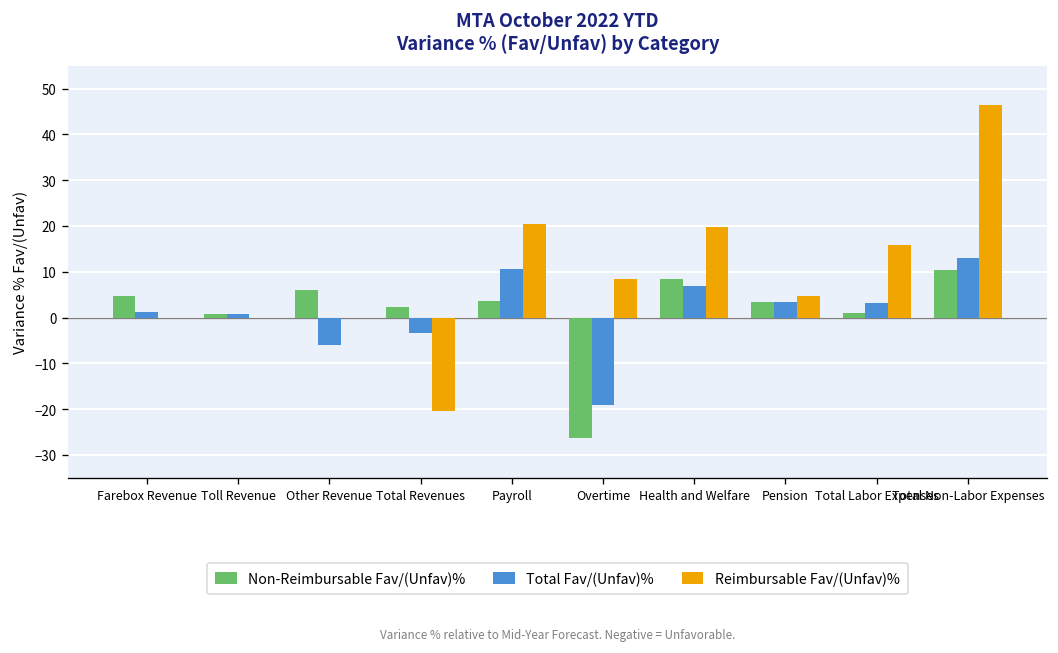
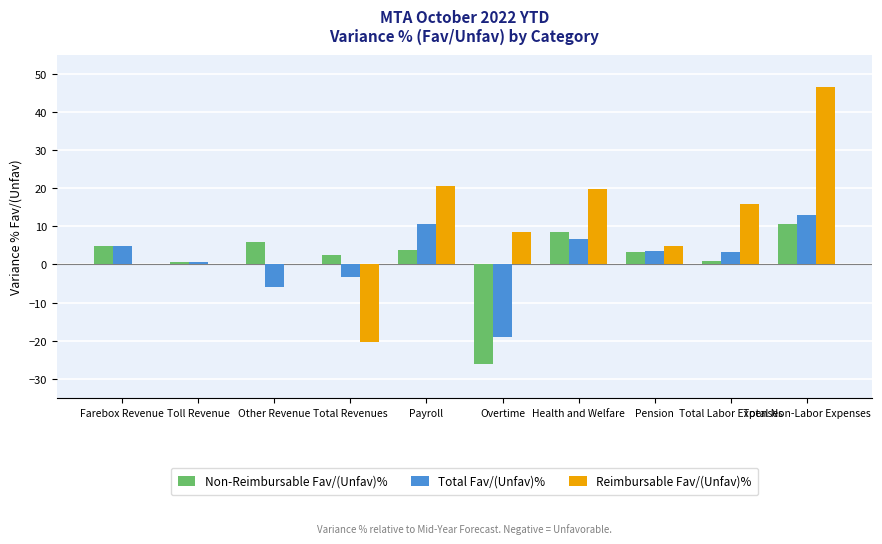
Total Fav/(Unfav)%, Farebox Revenue: 1 -> 5
